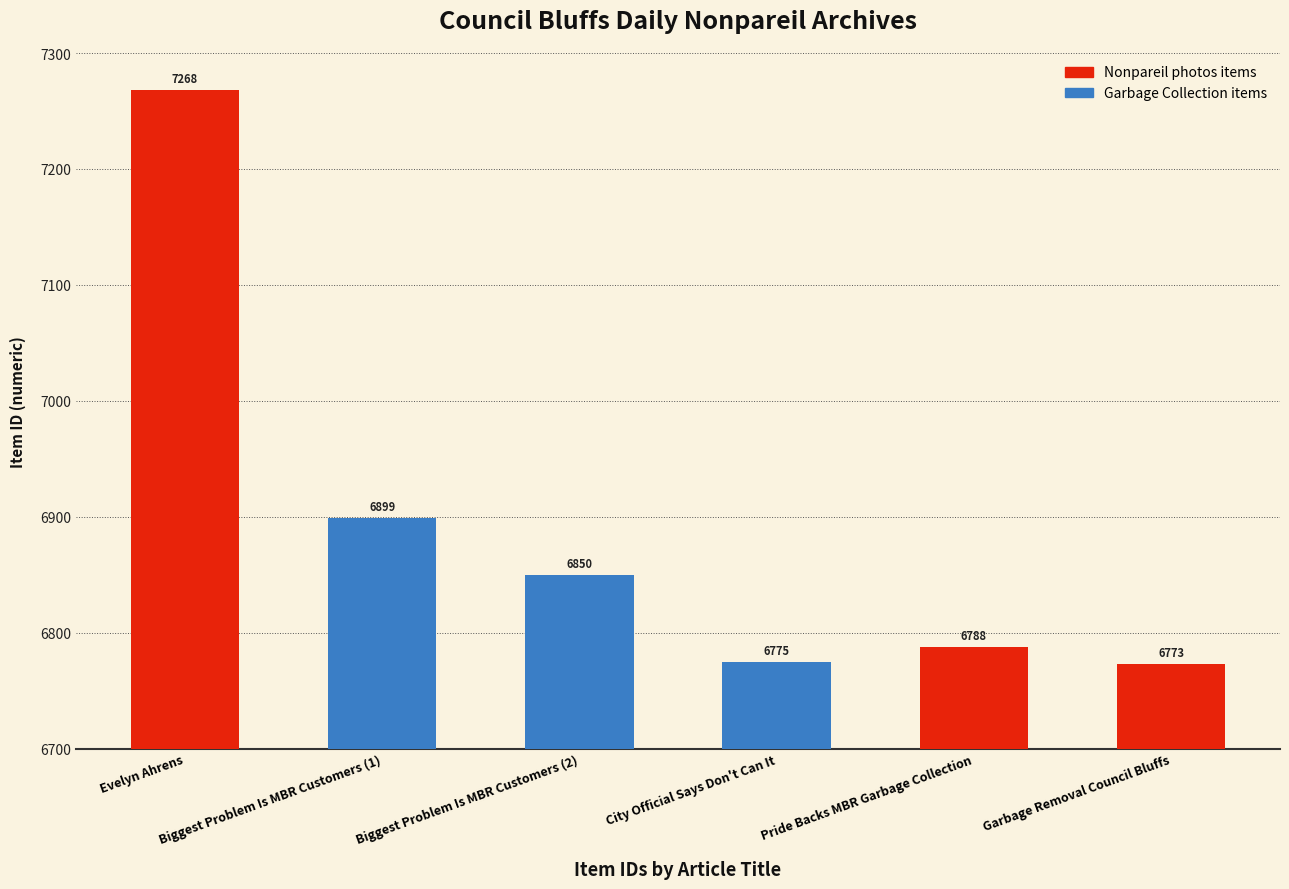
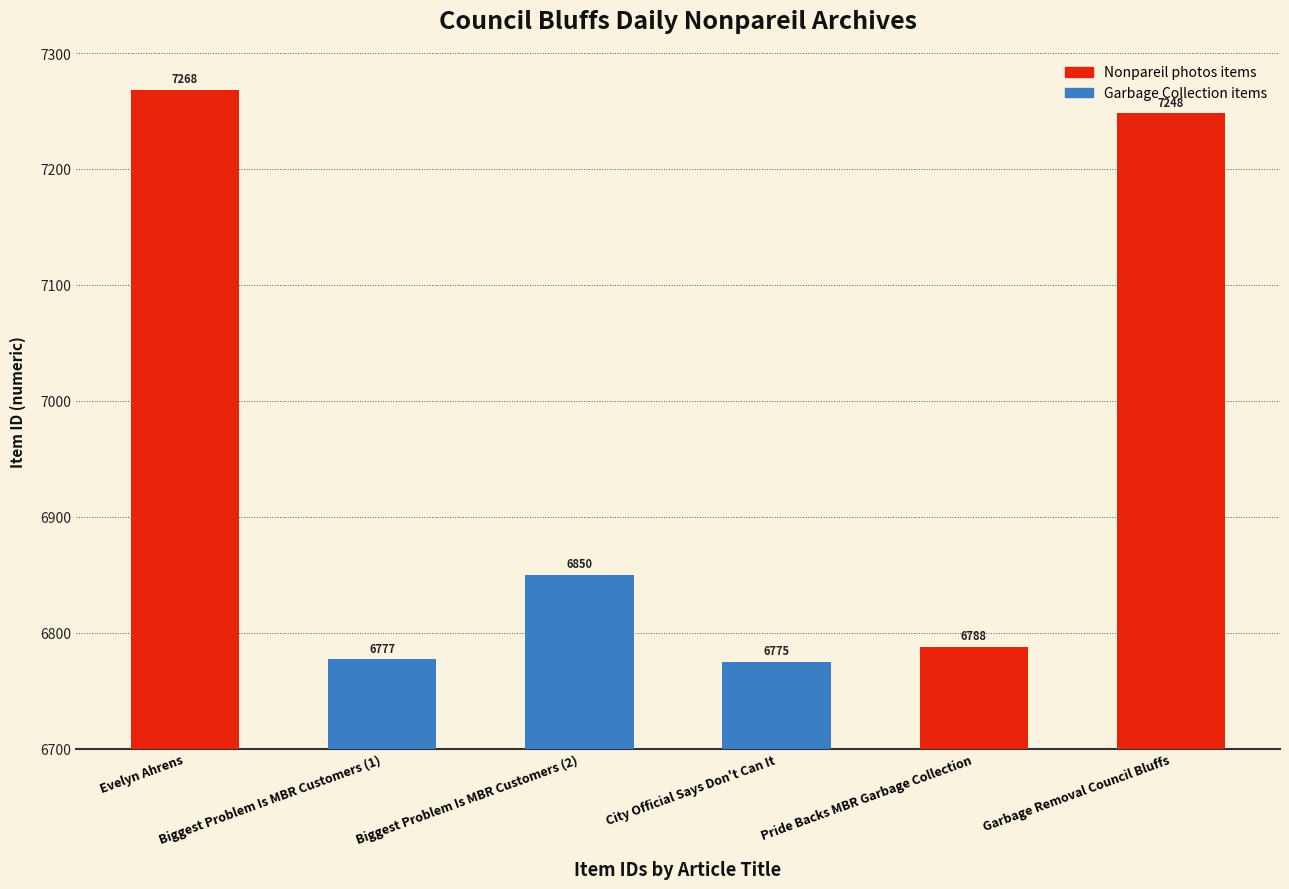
Biggest Problem Is MBR Customers (1): 6899 -> 6777
Garbage Removal Council Bluffs: 6773 -> 7248
